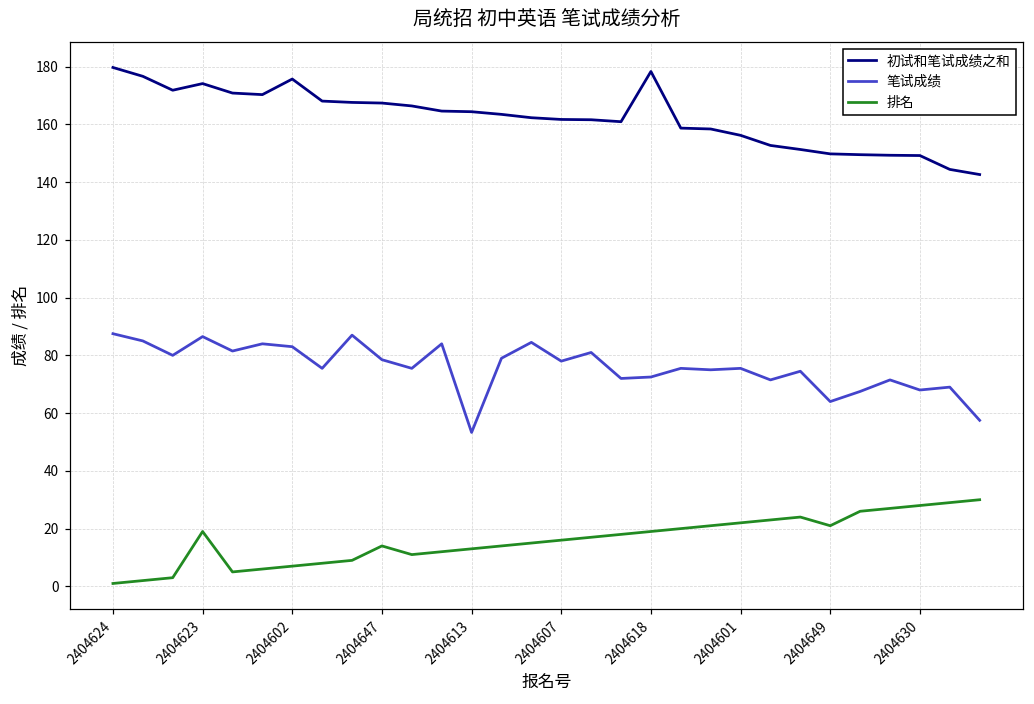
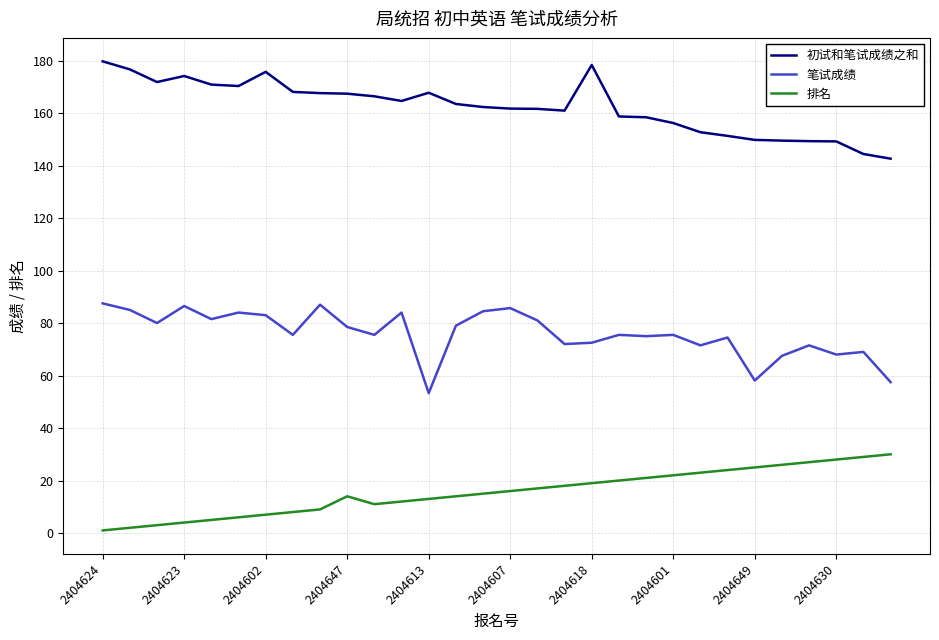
排名, 2404623: 19 -> 4
初试和笔试成绩之和, 2404613: 164 -> 168
笔试成绩, 2404607: 78 -> 86
笔试成绩, 2404649: 64 -> 58
排名, 2404649: 21 -> 25
